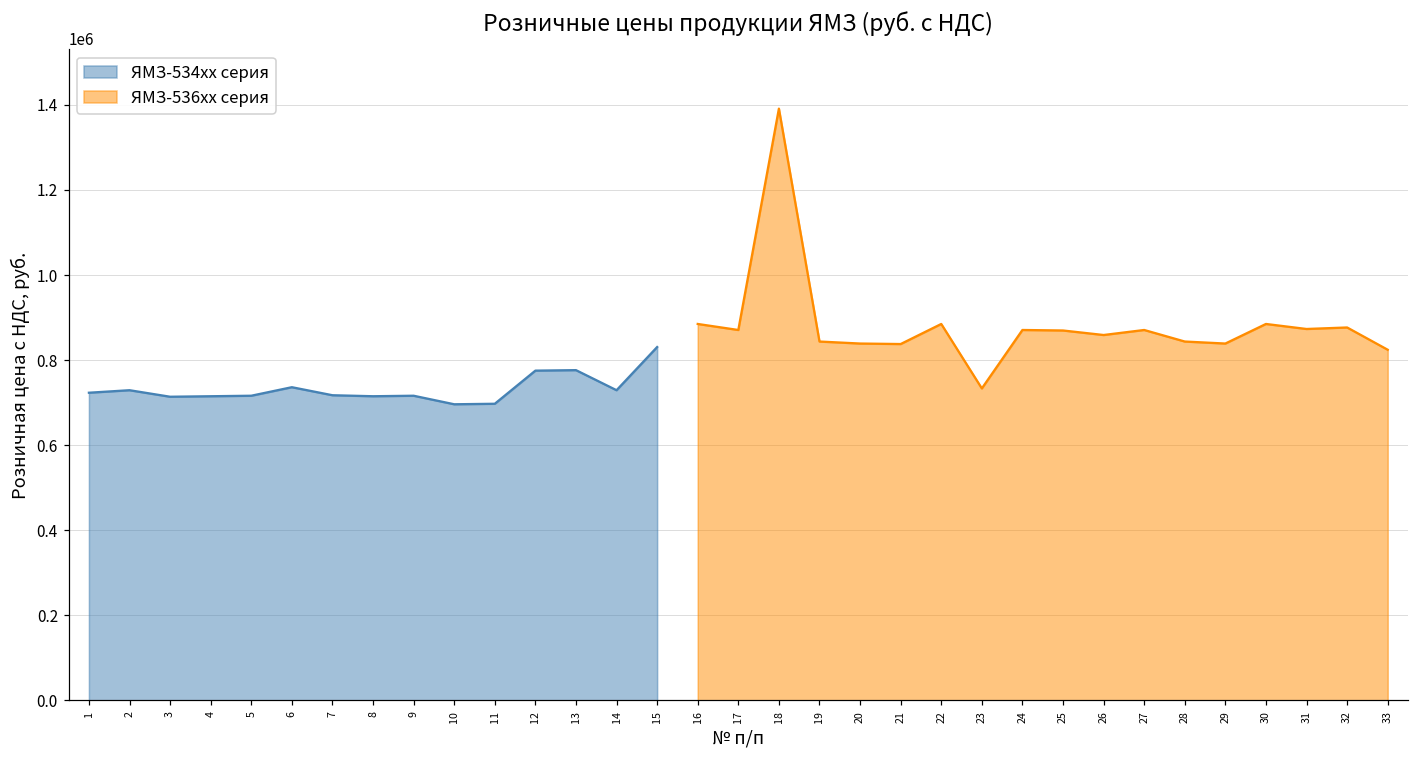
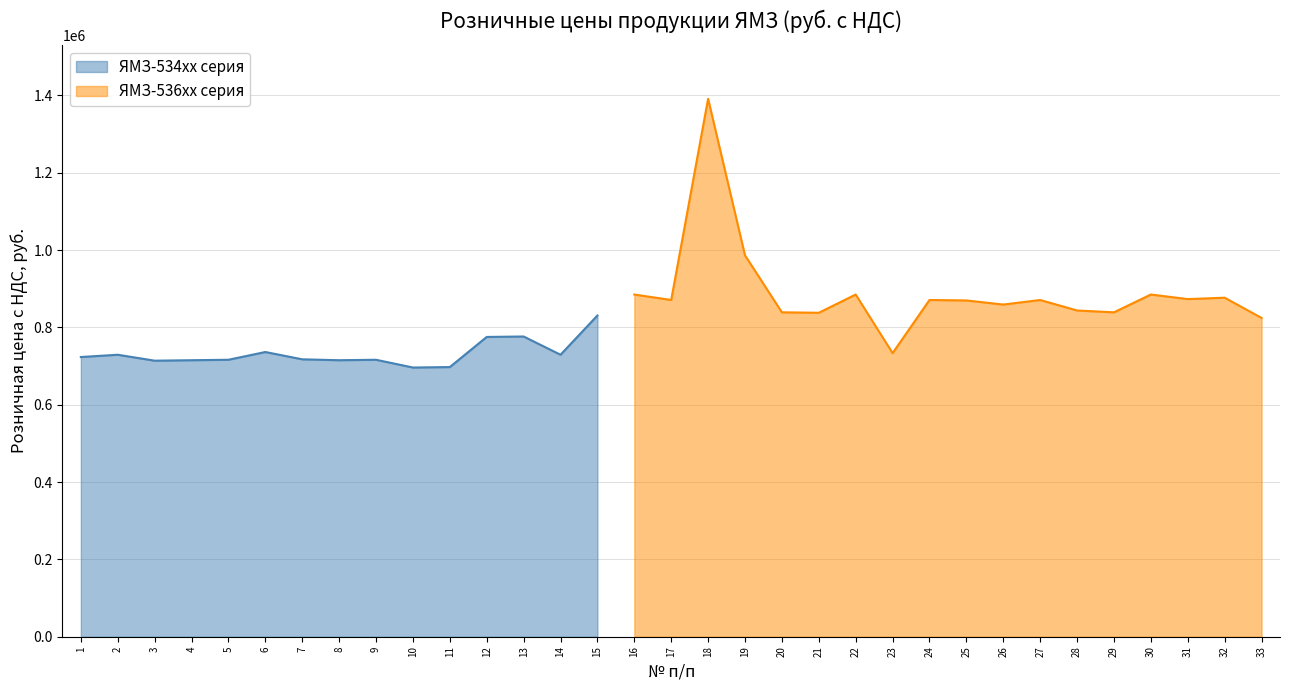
ЯМЗ-536xx серия, 19: 840000 -> 990000
